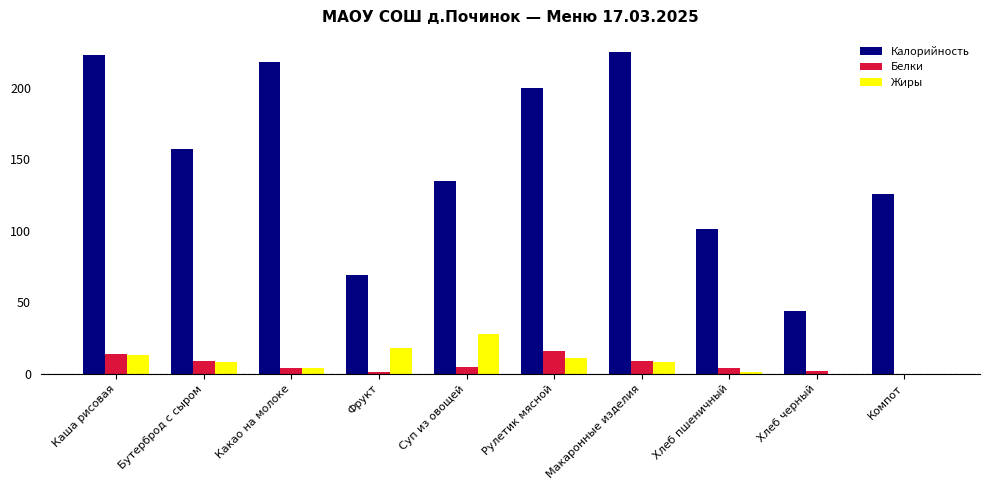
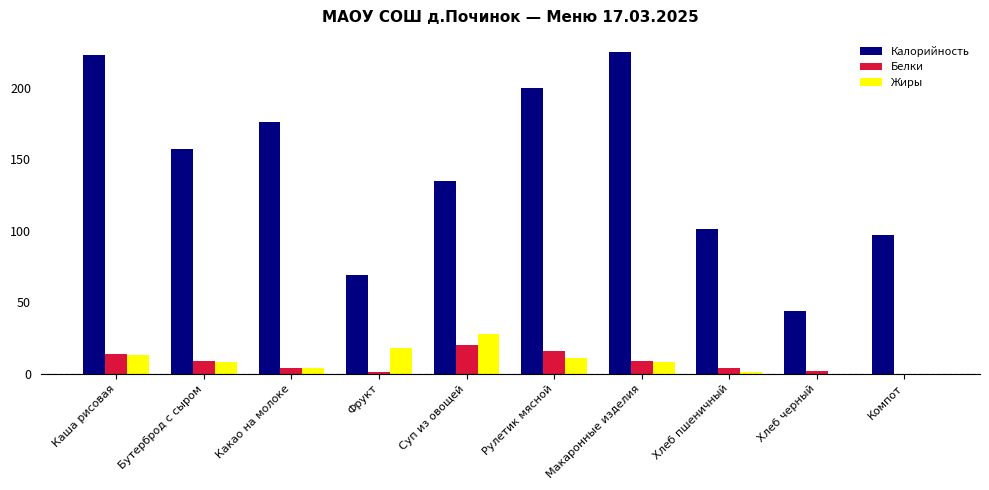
Калорийность, Какао на молоке: 218 -> 176
Белки, Суп из овощей: 5 -> 20
Калорийность, Компот: 126 -> 97
